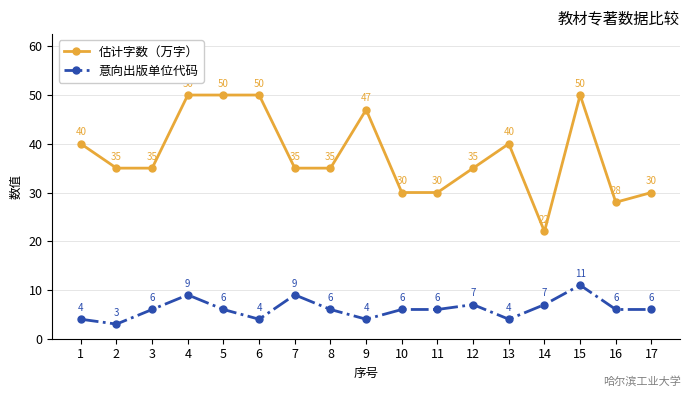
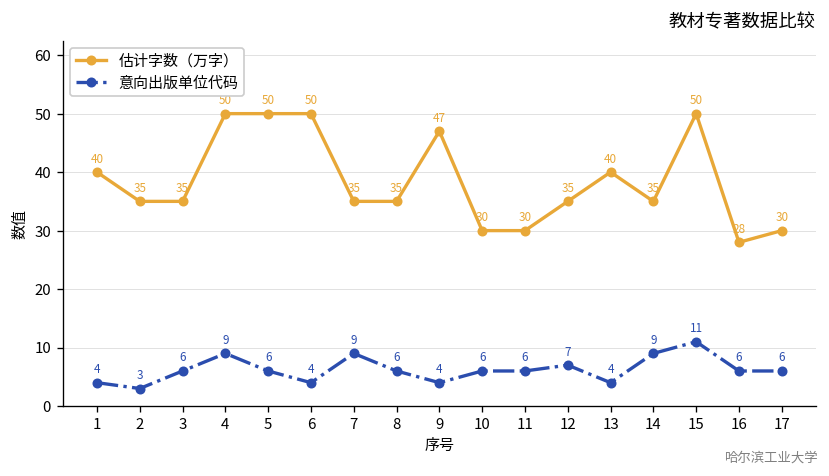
估计字数（万字）, 14: 22 -> 35
意向出版单位代码, 14: 7 -> 9
